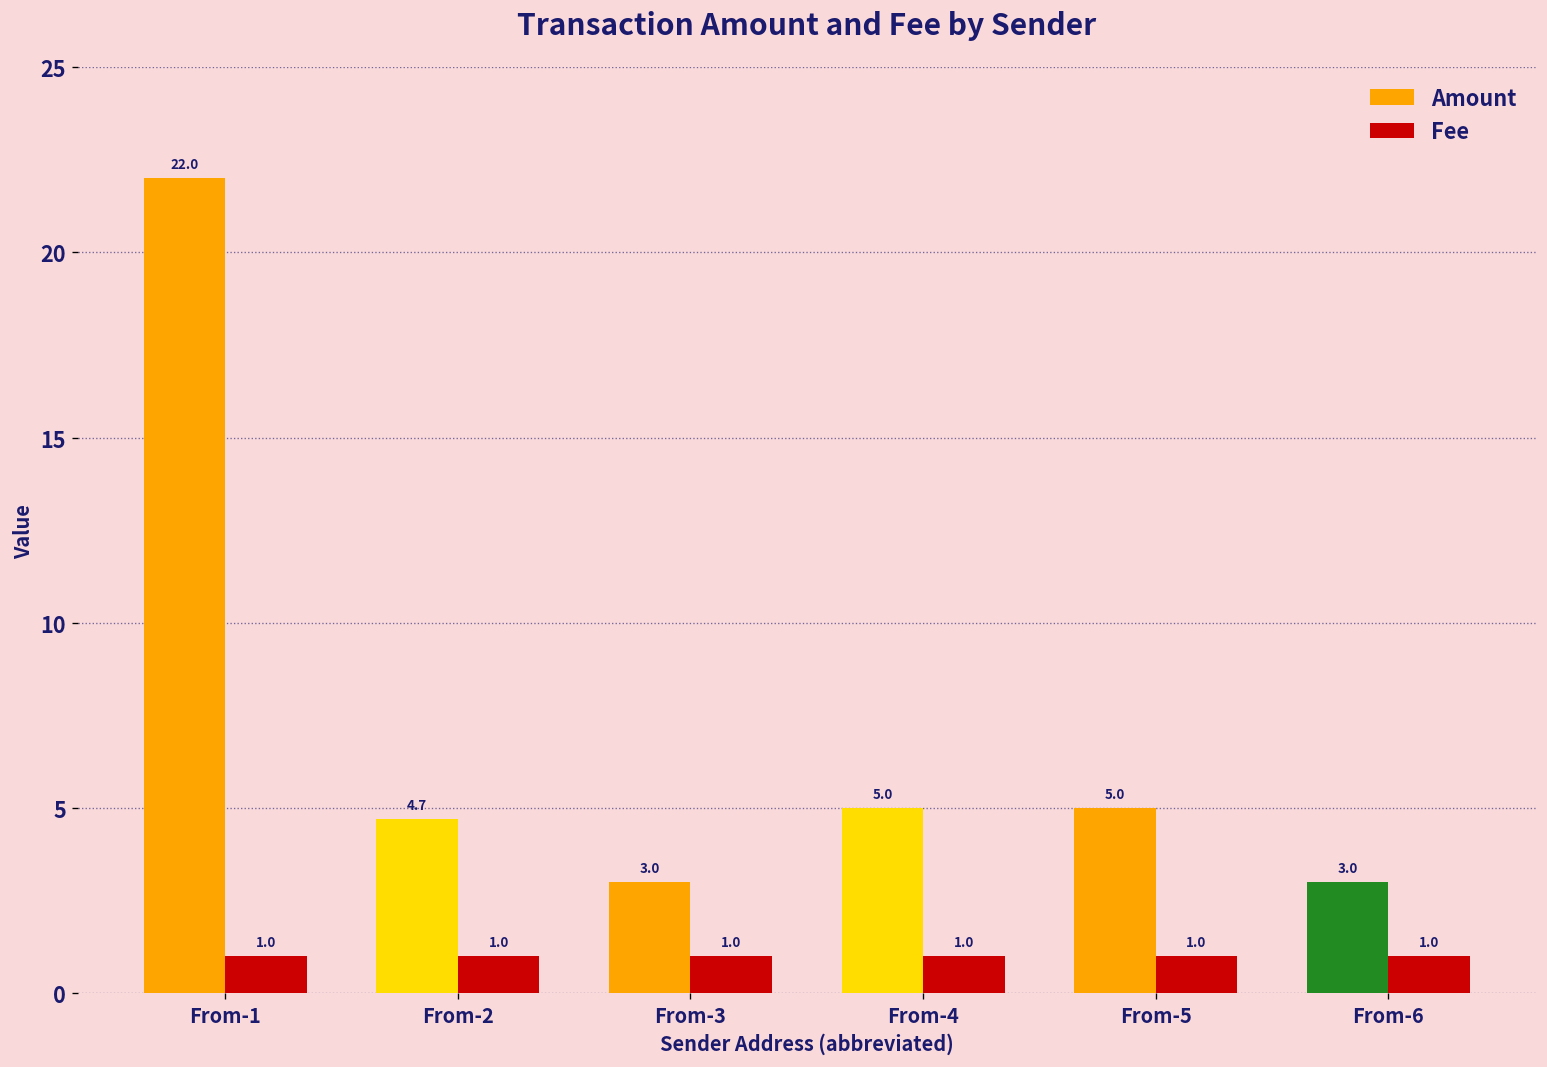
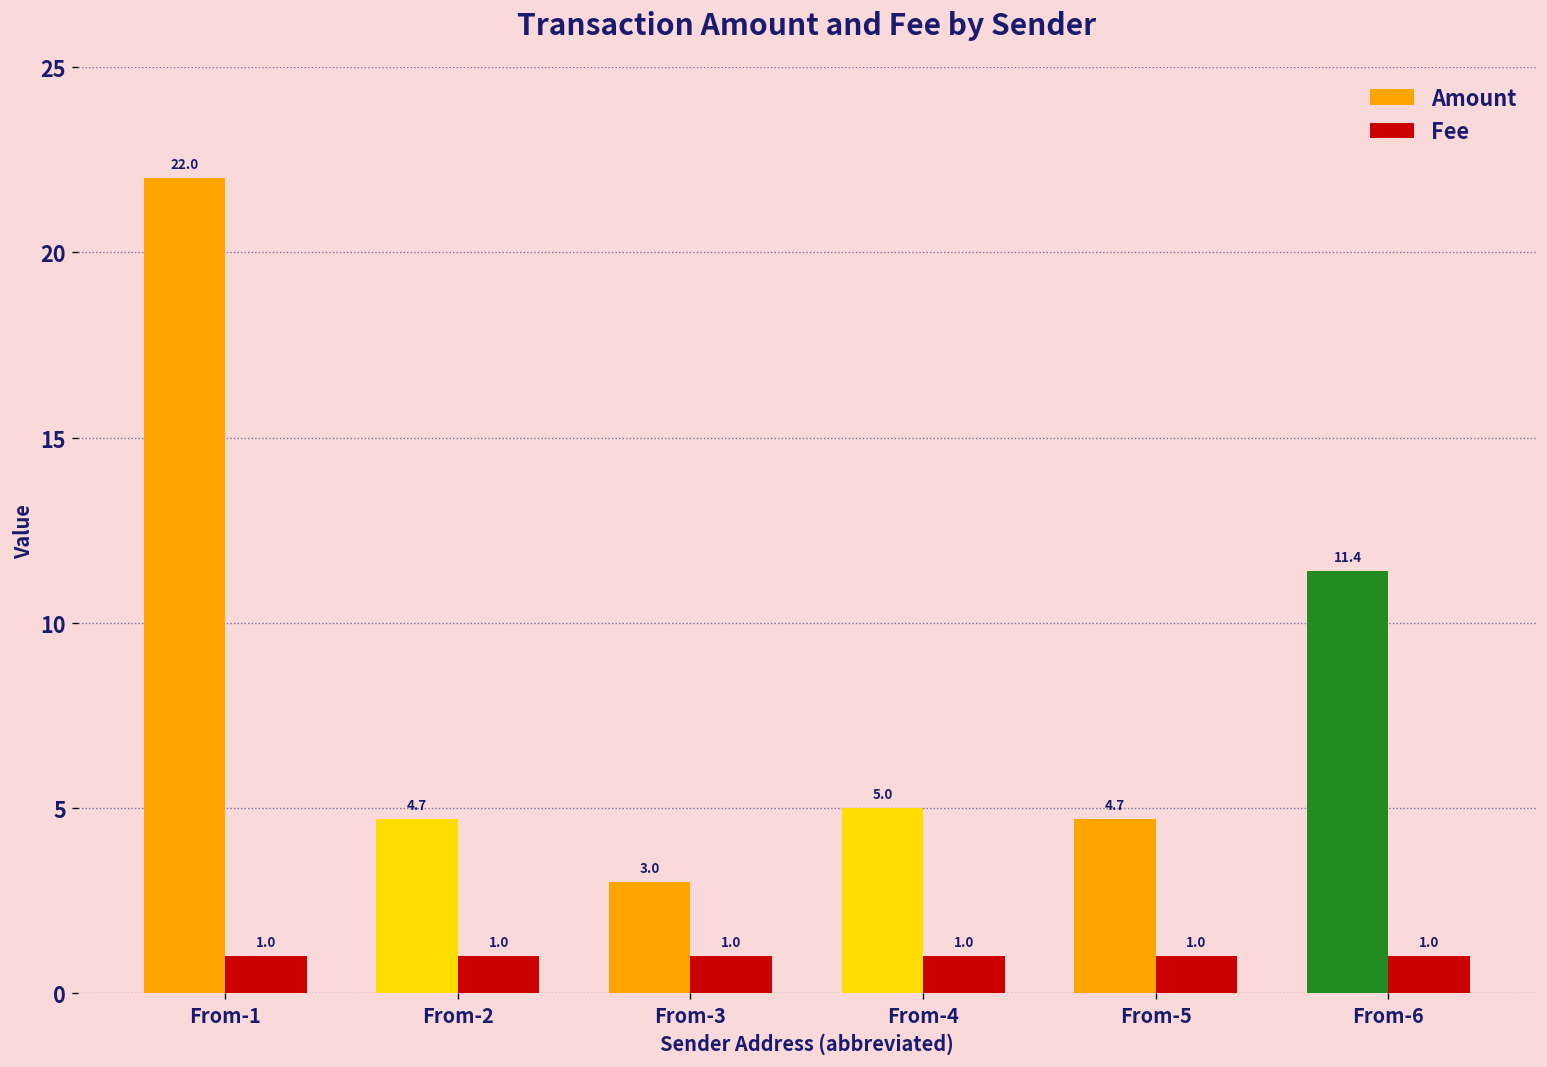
Amount, From-5: 5.0 -> 4.7
Amount, From-6: 3.0 -> 11.4
